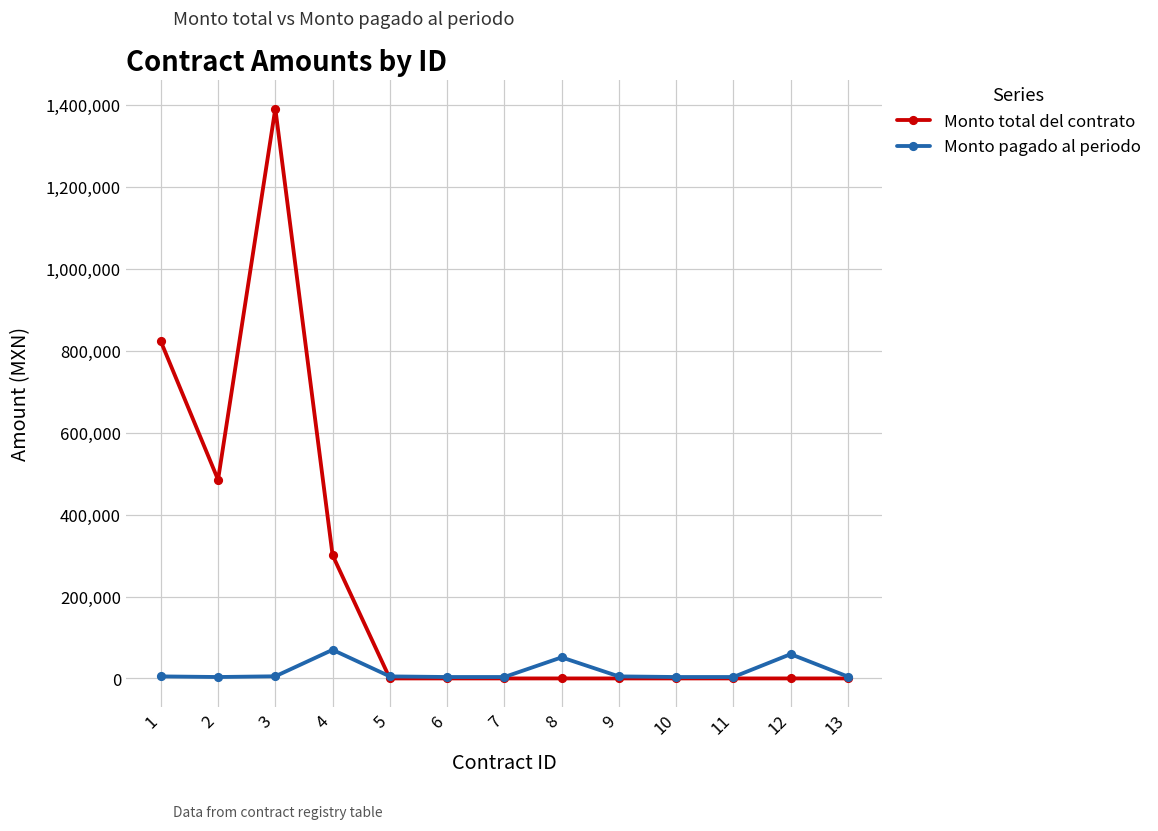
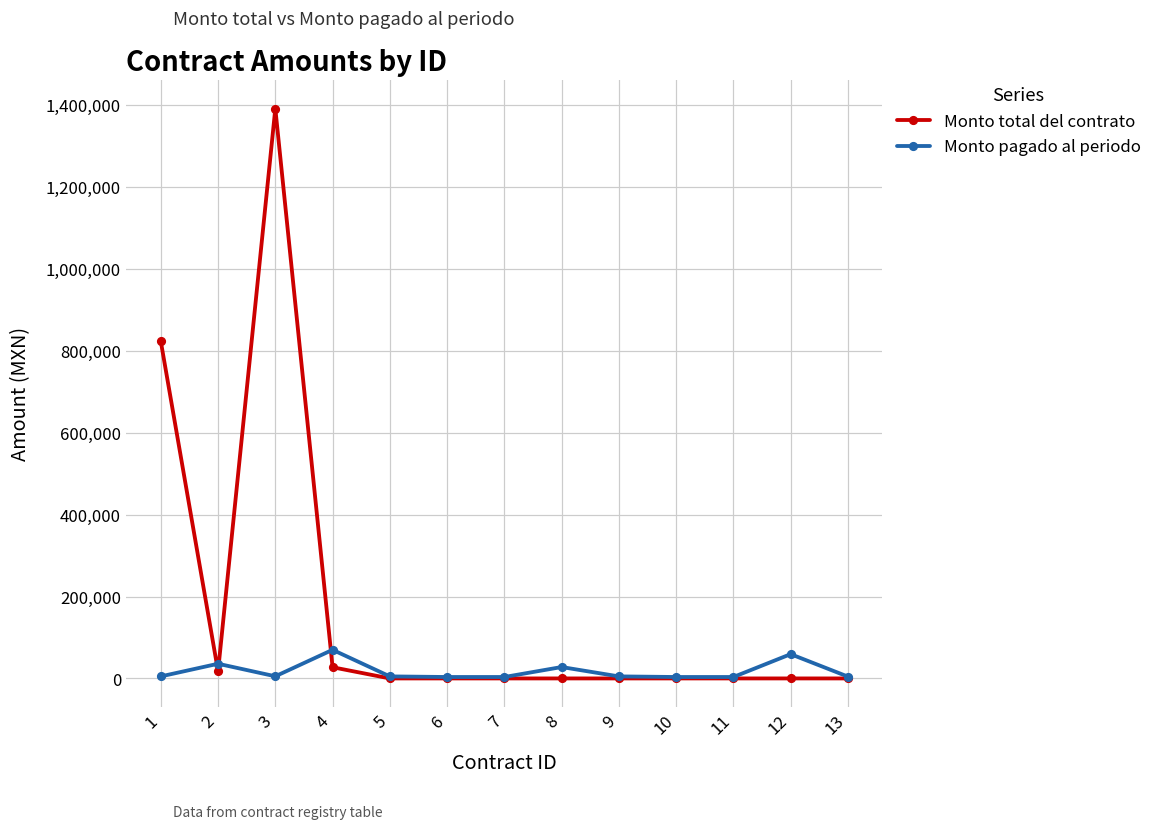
Monto total del contrato, 2: 490,000 -> 20,000
Monto pagado al periodo, 2: 0 -> 40,000
Monto total del contrato, 4: 300,000 -> 30,000
Monto pagado al periodo, 8: 50,000 -> 30,000
